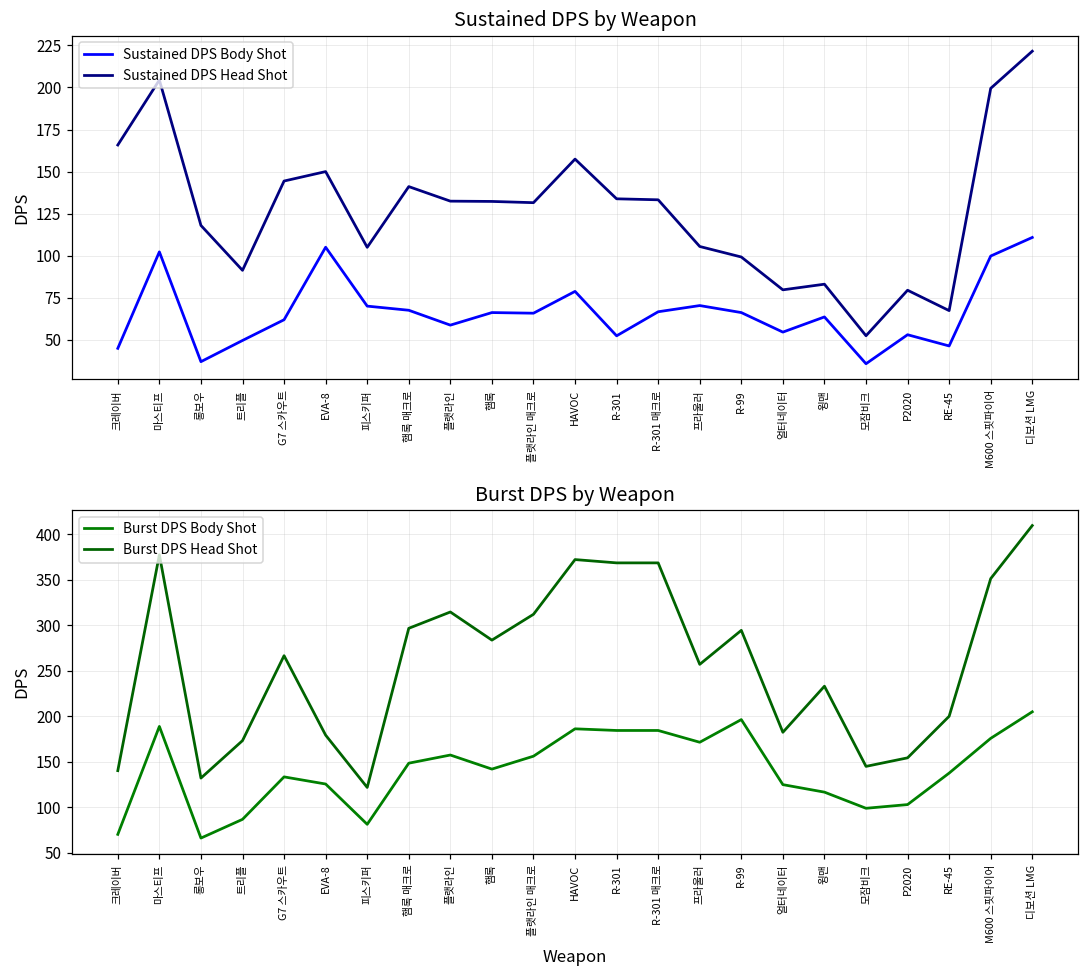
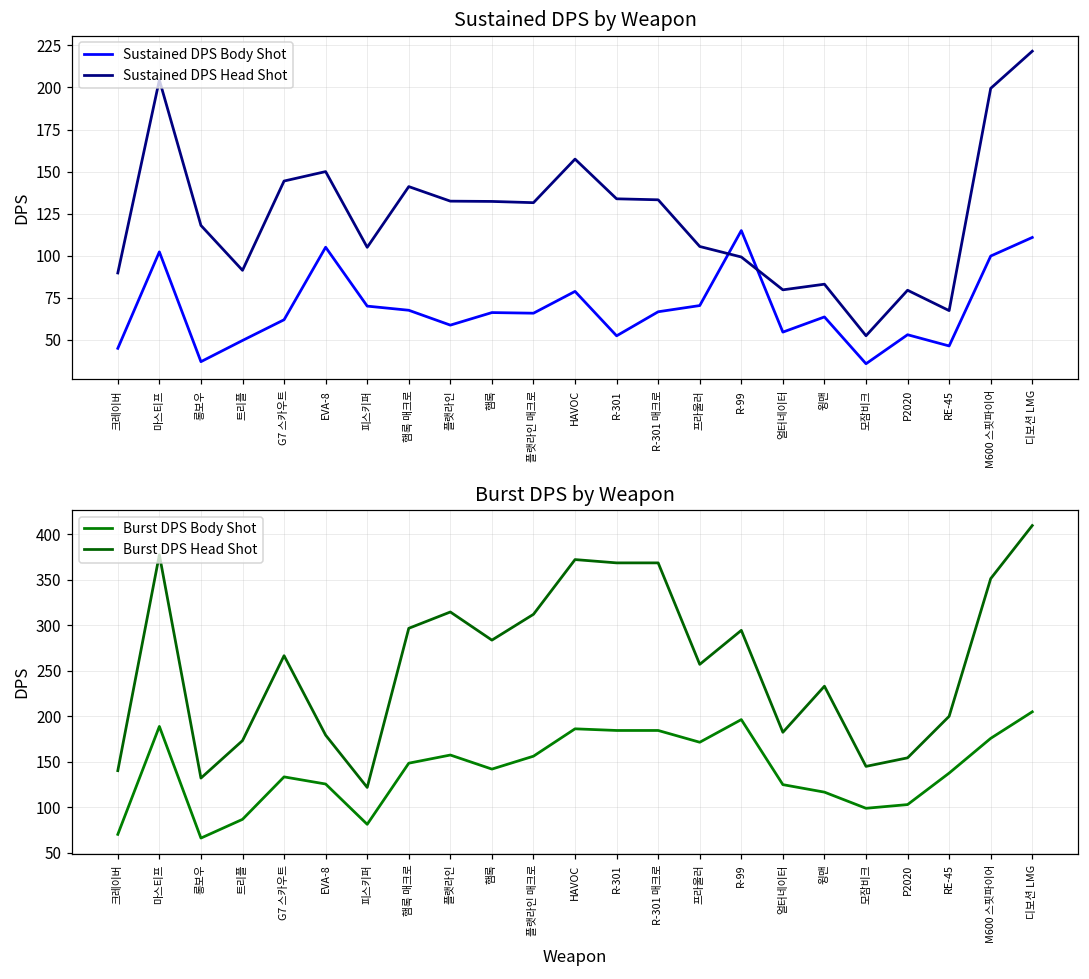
Sustained DPS by Weapon, Sustained DPS Head Shot, 크레이버: 166 -> 90
Sustained DPS by Weapon, Sustained DPS Body Shot, R-99: 66 -> 115
